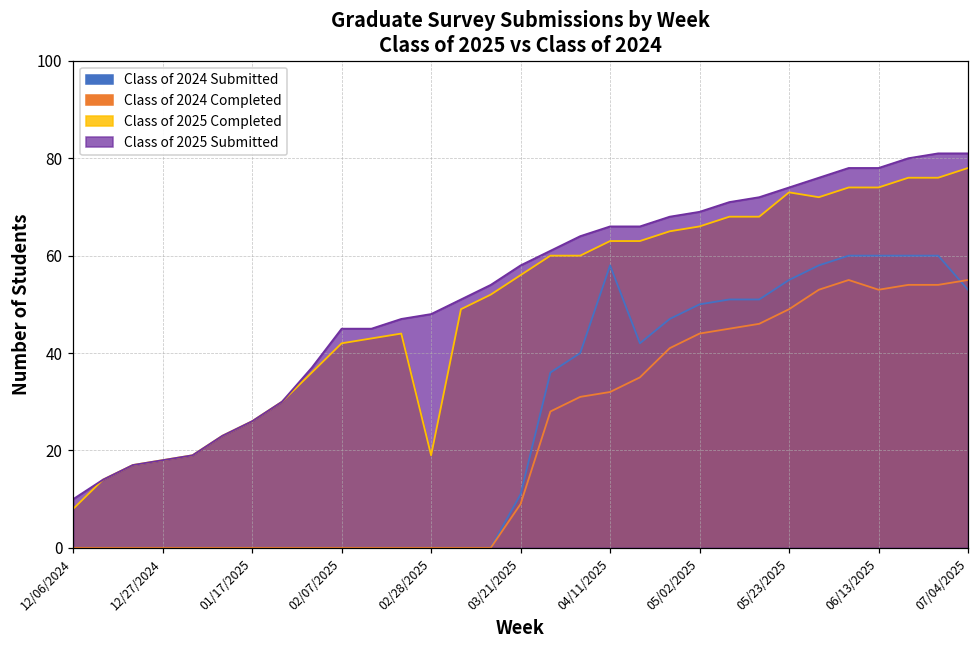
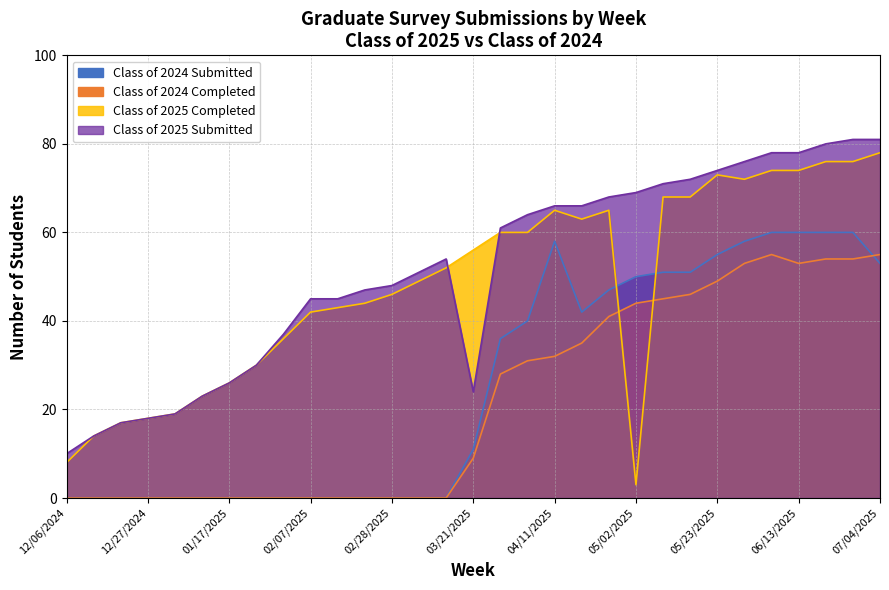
Class of 2025 Completed, 02/28/2025: 19 -> 46
Class of 2025 Submitted, 03/21/2025: 58 -> 24
Class of 2025 Completed, 04/11/2025: 63 -> 65
Class of 2025 Completed, 05/02/2025: 66 -> 3
